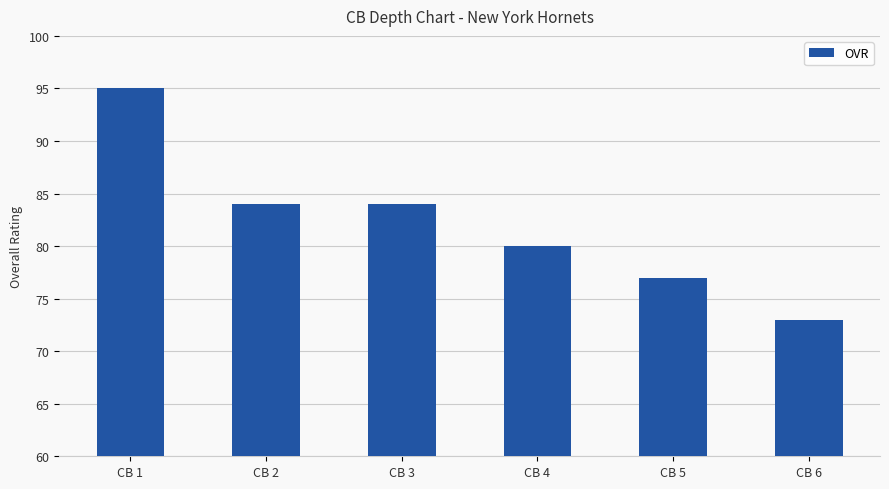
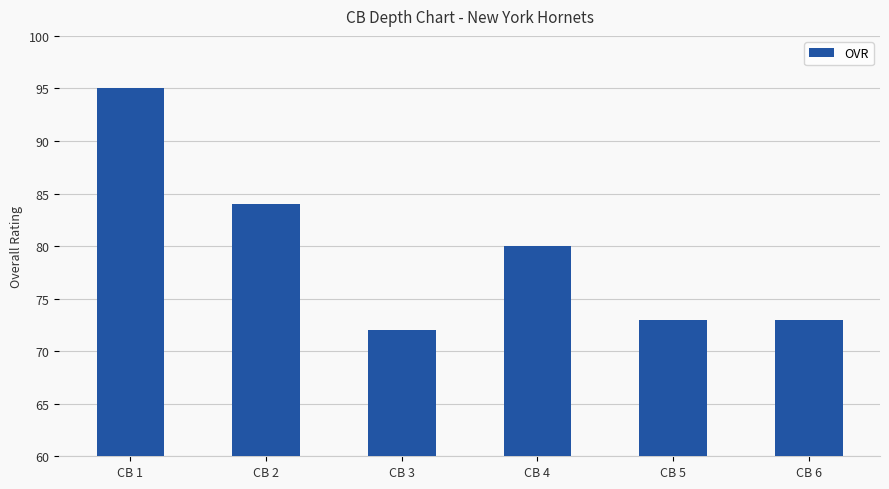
CB 3: 84 -> 72
CB 5: 77 -> 73
